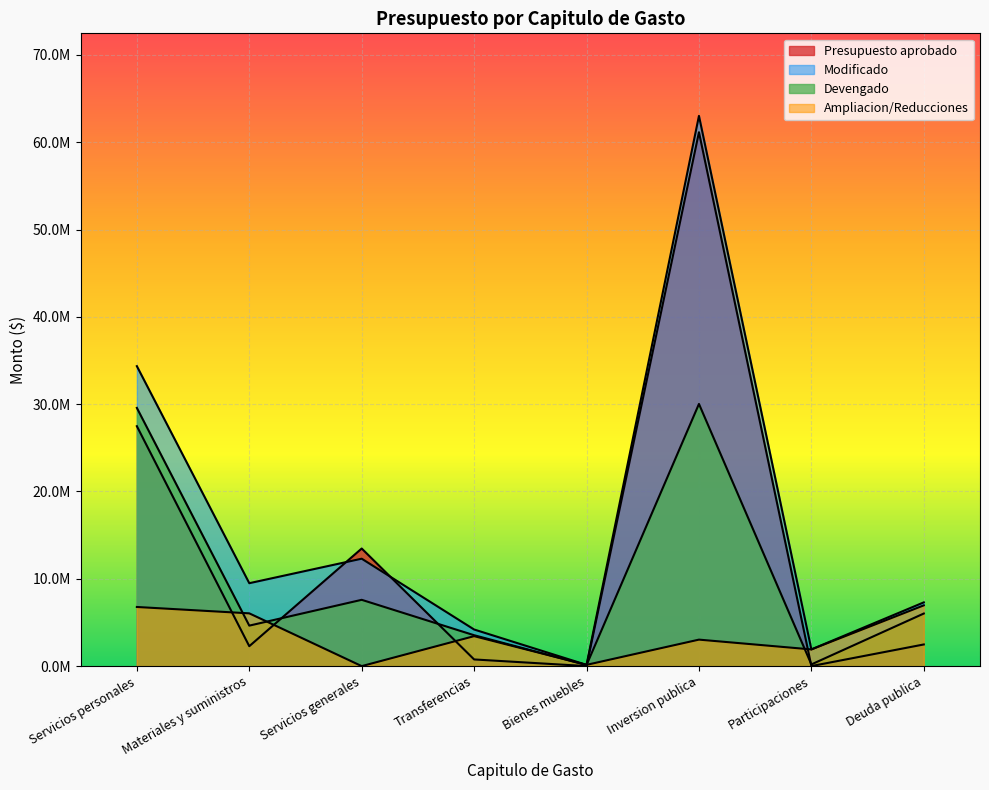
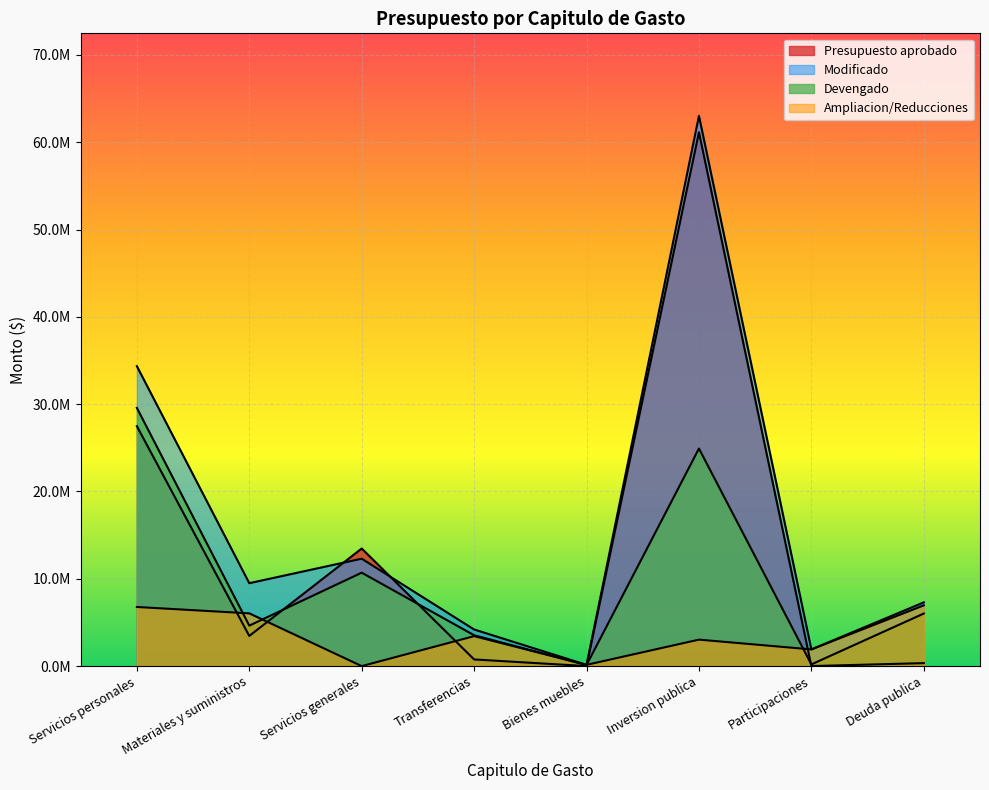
Presupuesto aprobado, Materiales y suministros: 2000000 -> 3000000
Devengado, Servicios generales: 8000000 -> 11000000
Devengado, Inversion publica: 30000000 -> 25000000
Presupuesto aprobado, Deuda publica: 2000000 -> 0
